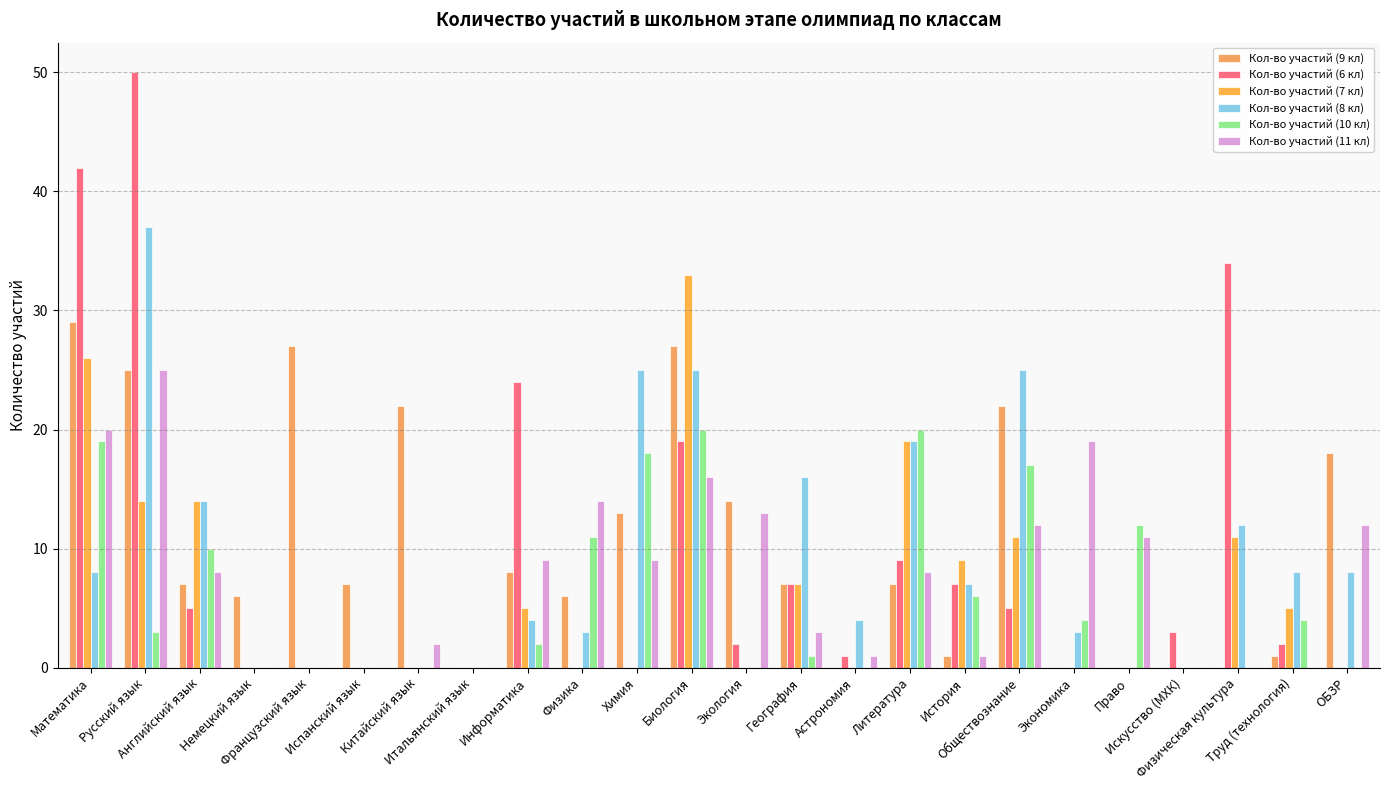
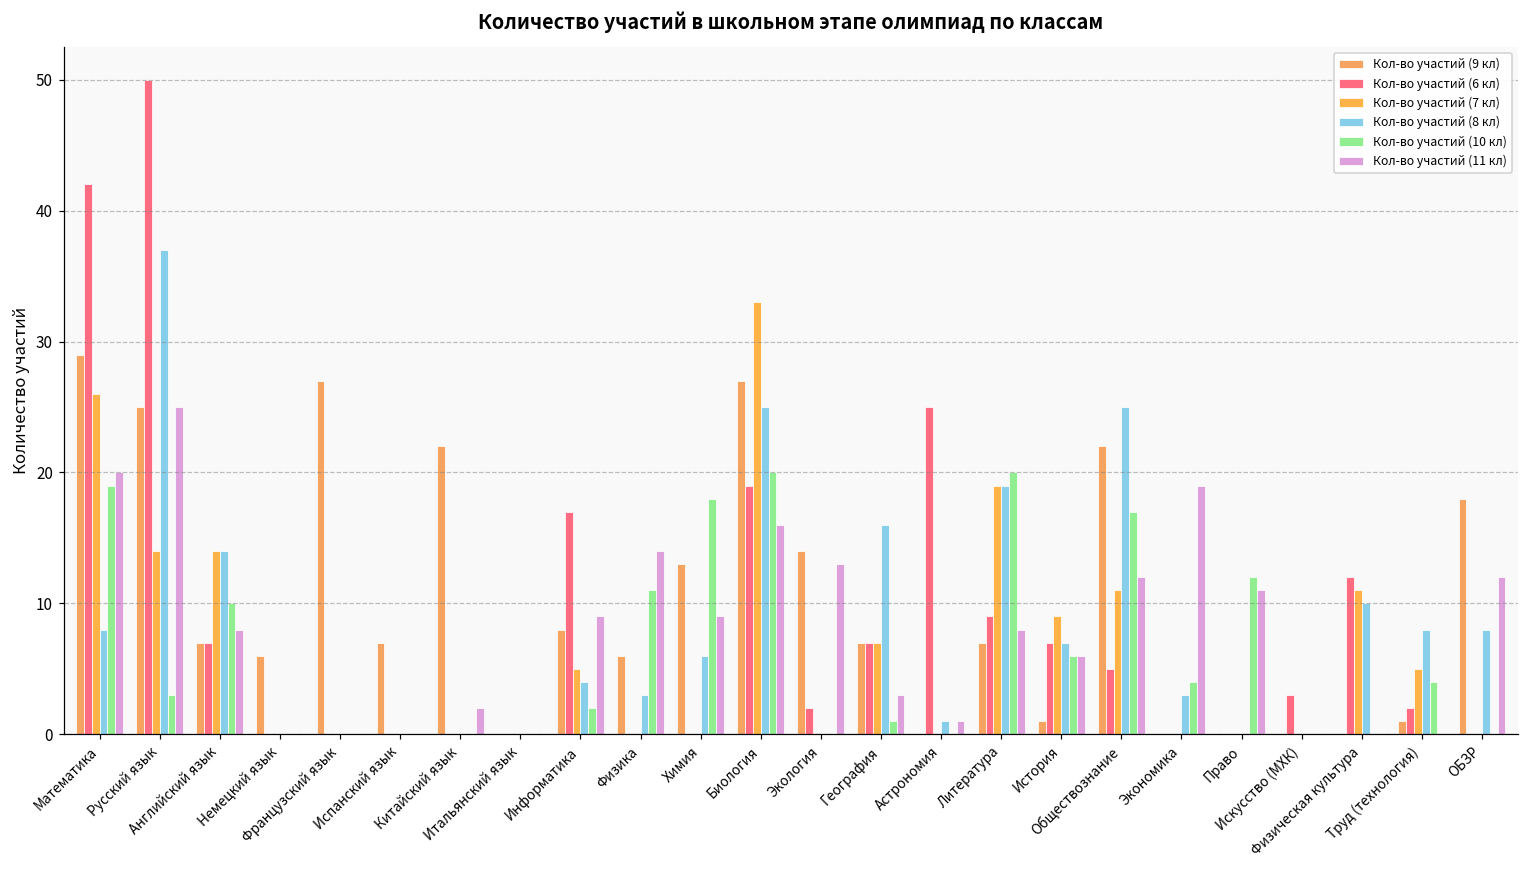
Кол-во участий (6 кл), Английский язык: 5 -> 7
Кол-во участий (6 кл), Информатика: 24 -> 17
Кол-во участий (8 кл), Химия: 25 -> 6
Кол-во участий (6 кл), Астрономия: 1 -> 25
Кол-во участий (8 кл), Астрономия: 4 -> 1
Кол-во участий (11 кл), История: 1 -> 6
Кол-во участий (6 кл), Физическая культура: 34 -> 12
Кол-во участий (8 кл), Физическая культура: 12 -> 10
